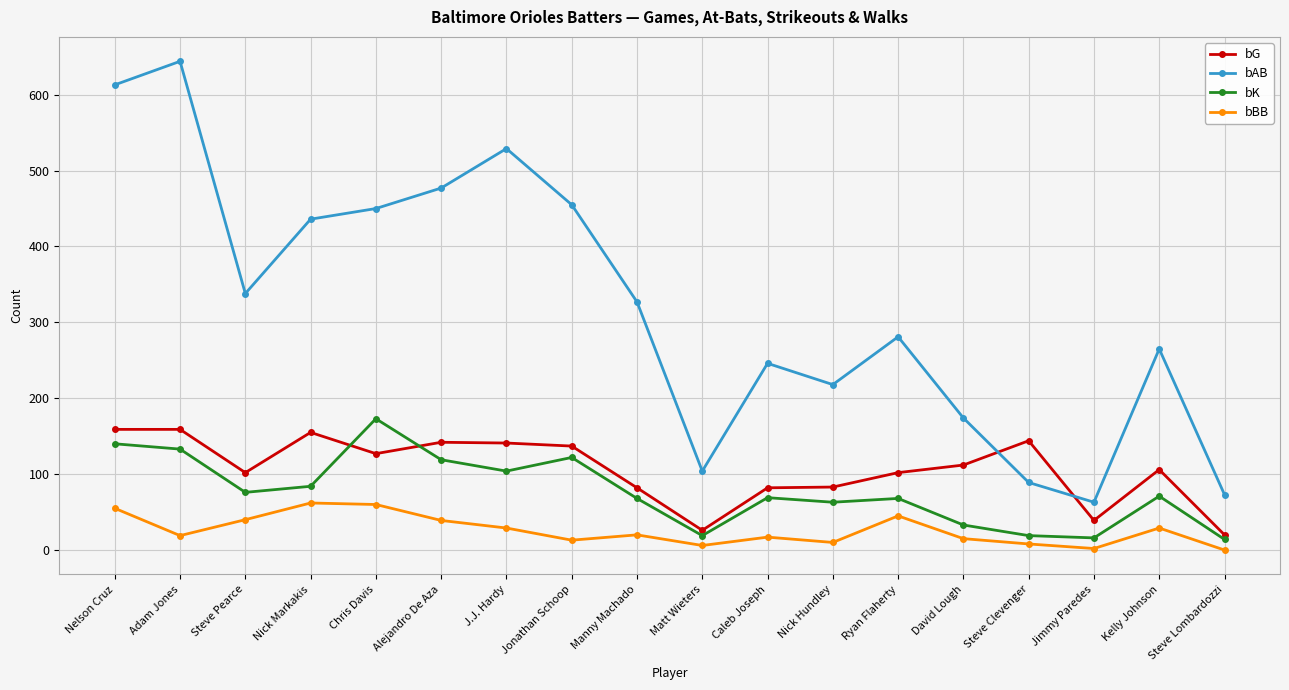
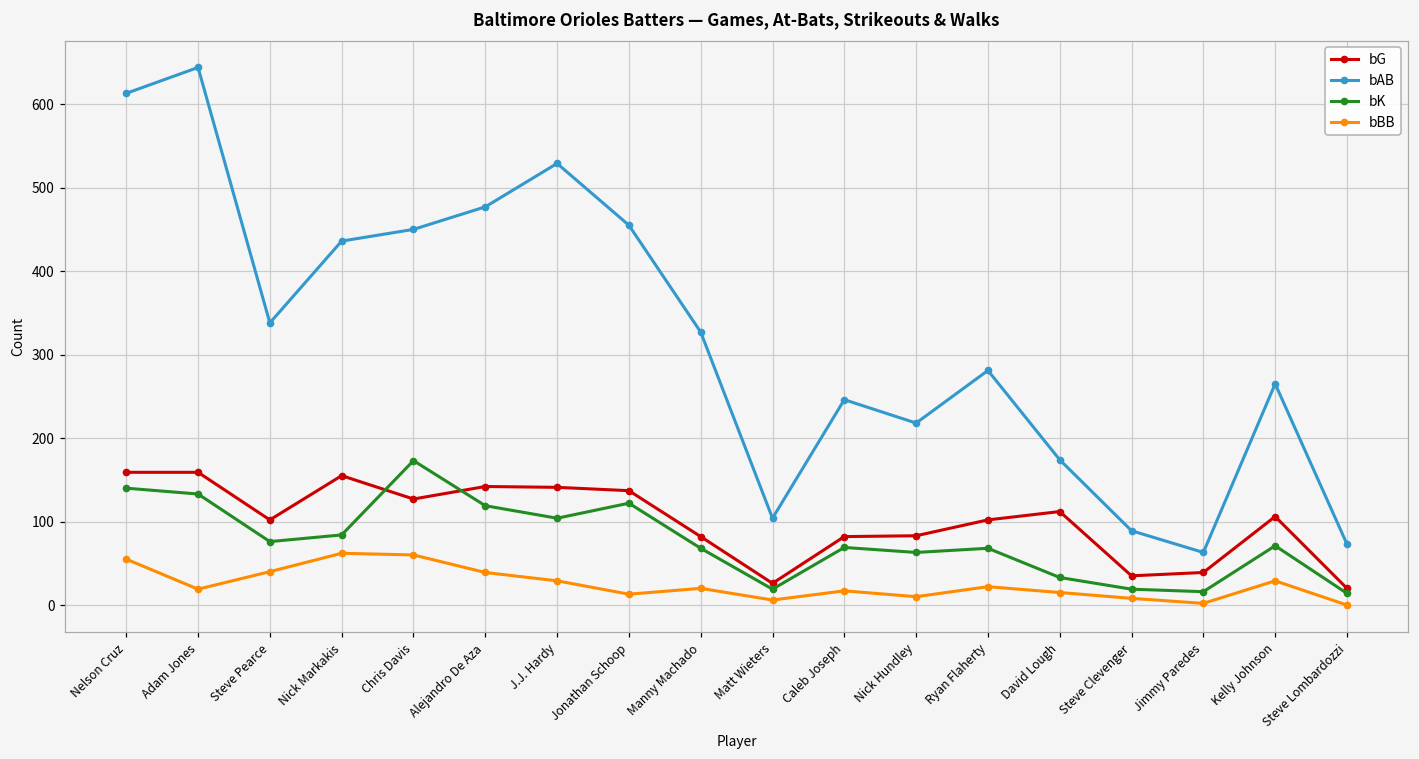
bBB, Ryan Flaherty: 50 -> 20
bG, Steve Clevenger: 140 -> 40
